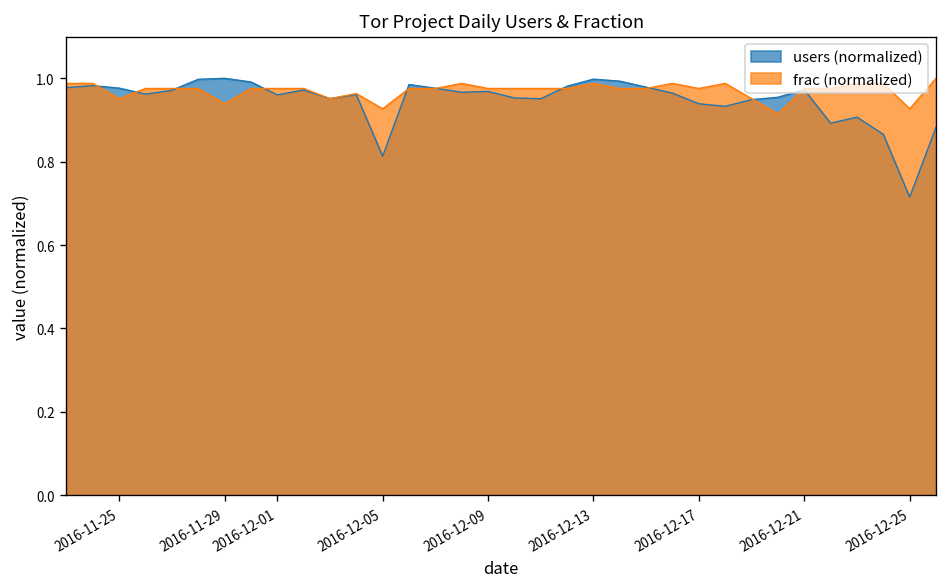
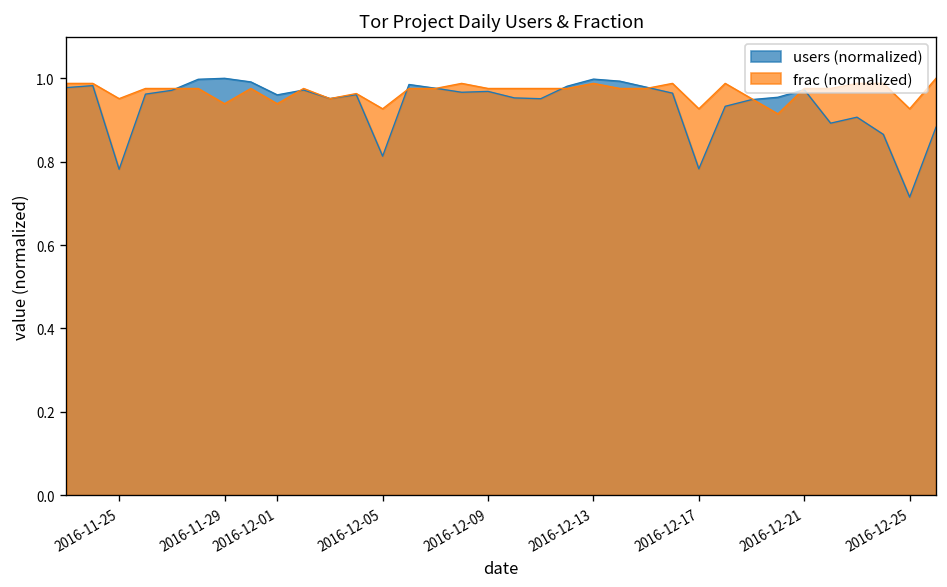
users (normalized), 2016-11-25: 0.98 -> 0.78
frac (normalized), 2016-12-01: 0.98 -> 0.94
users (normalized), 2016-12-17: 0.94 -> 0.78
frac (normalized), 2016-12-17: 0.98 -> 0.93
